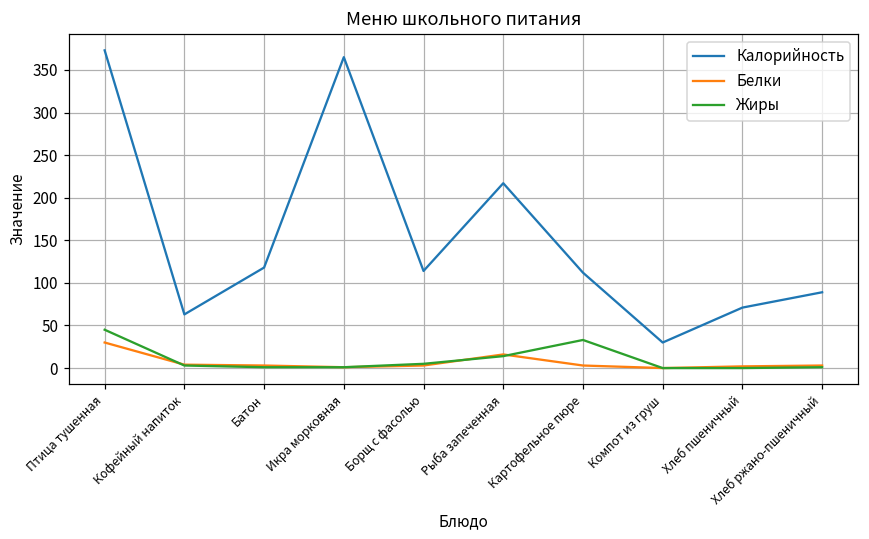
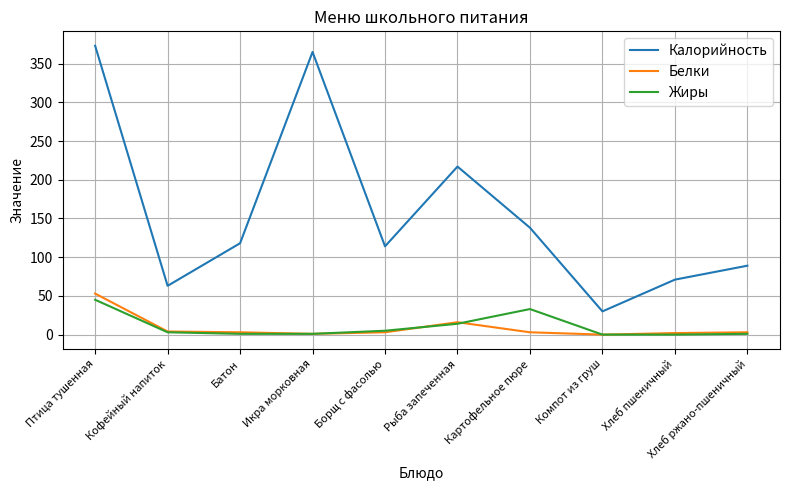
Белки, Птица тушенная: 30 -> 50
Калорийность, Картофельное пюре: 110 -> 140
